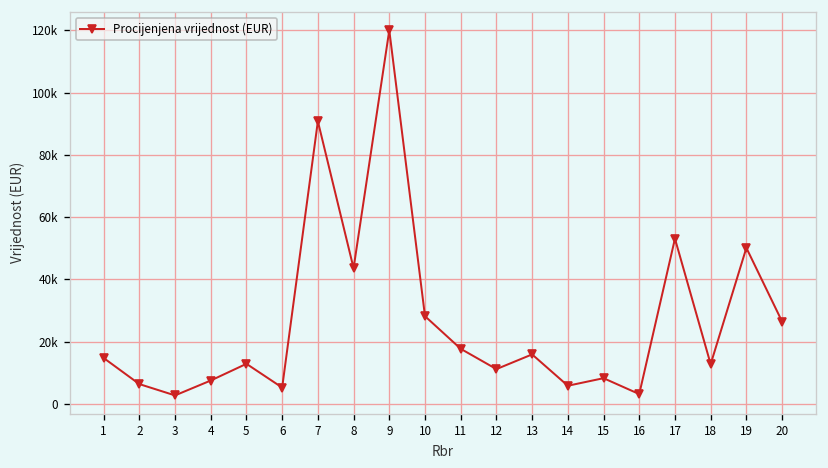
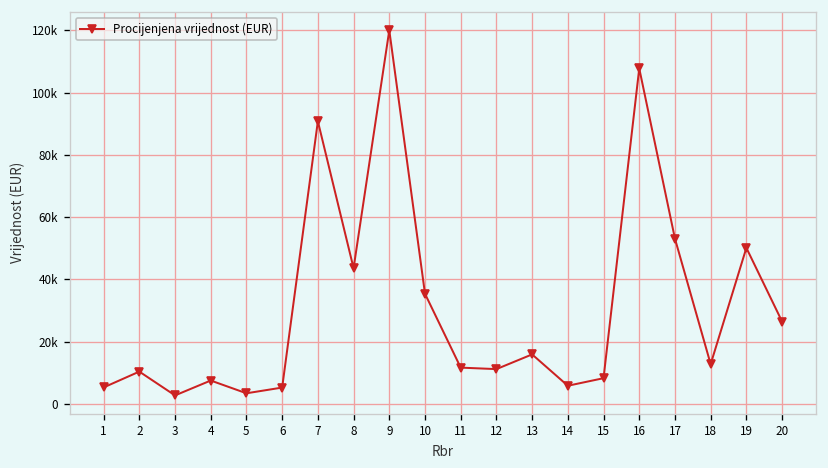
1: 15000 -> 5000
2: 6000 -> 10000
5: 13000 -> 3000
10: 28000 -> 35000
11: 18000 -> 12000
16: 3000 -> 108000
